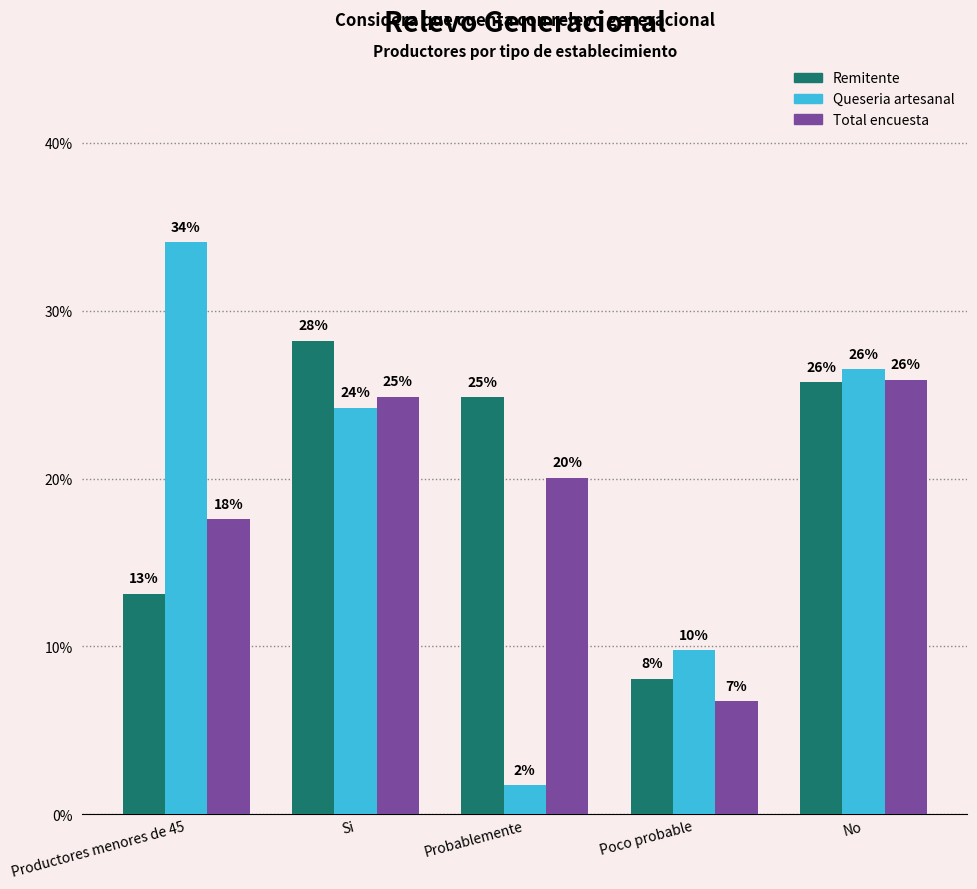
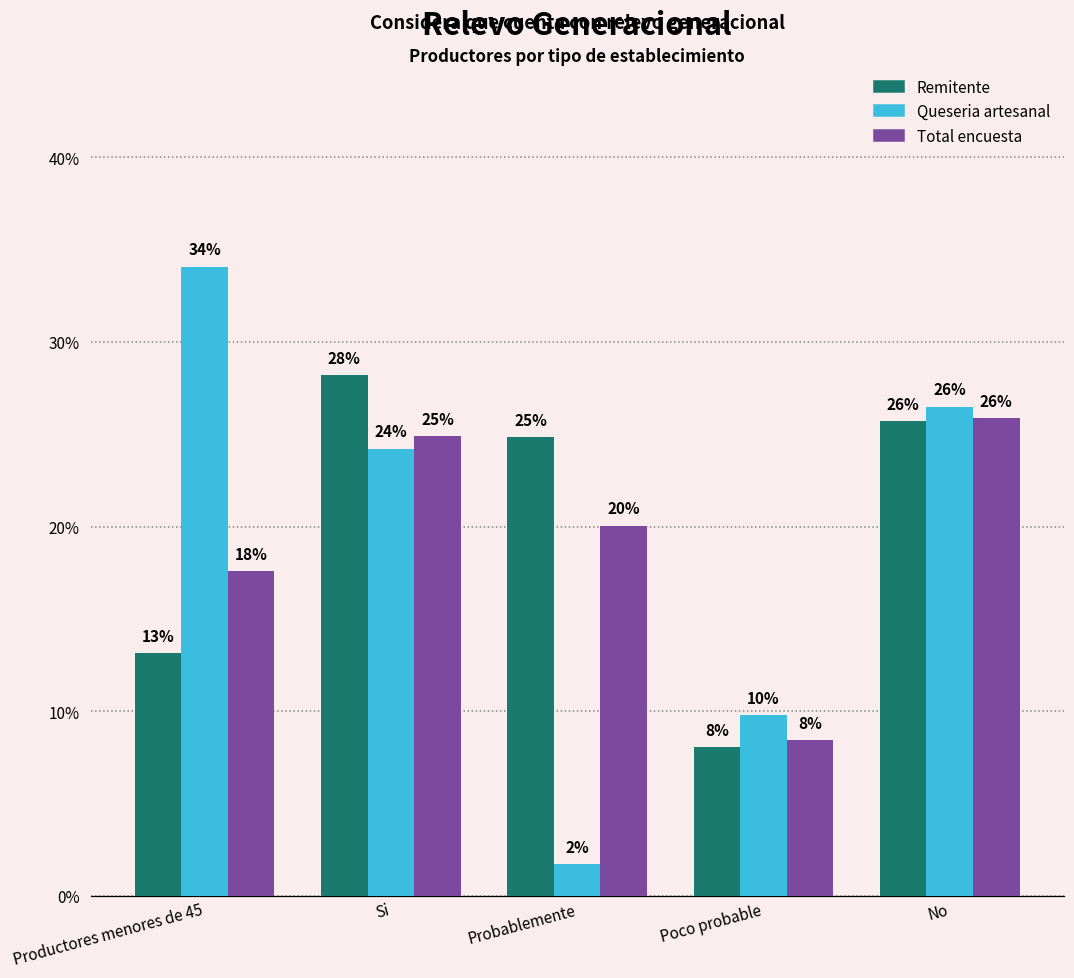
Total encuesta, Poco probable: 7% -> 8%
